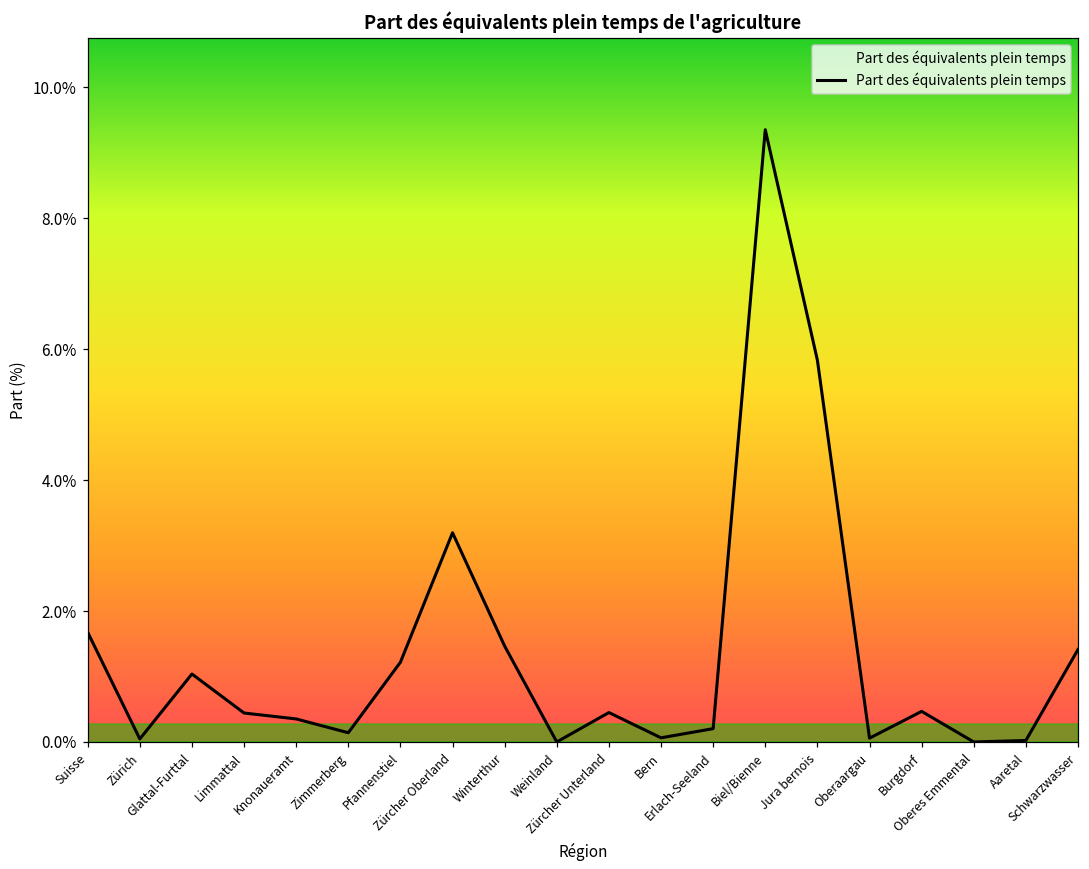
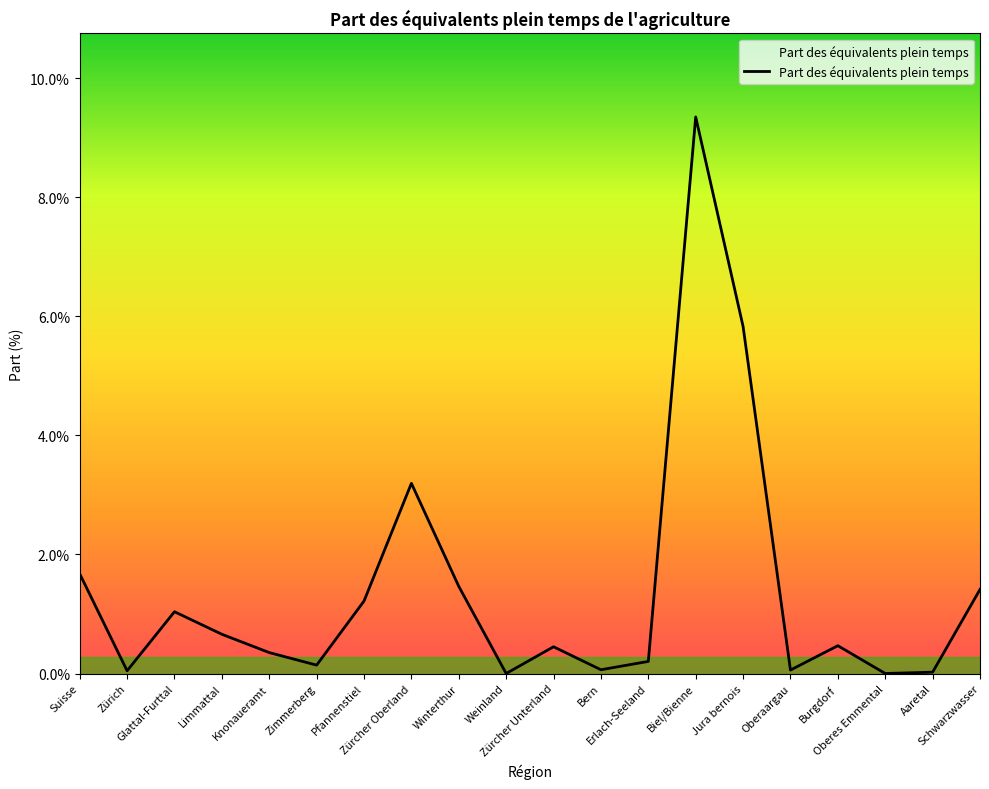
Limmattal: 0.4% -> 0.7%
